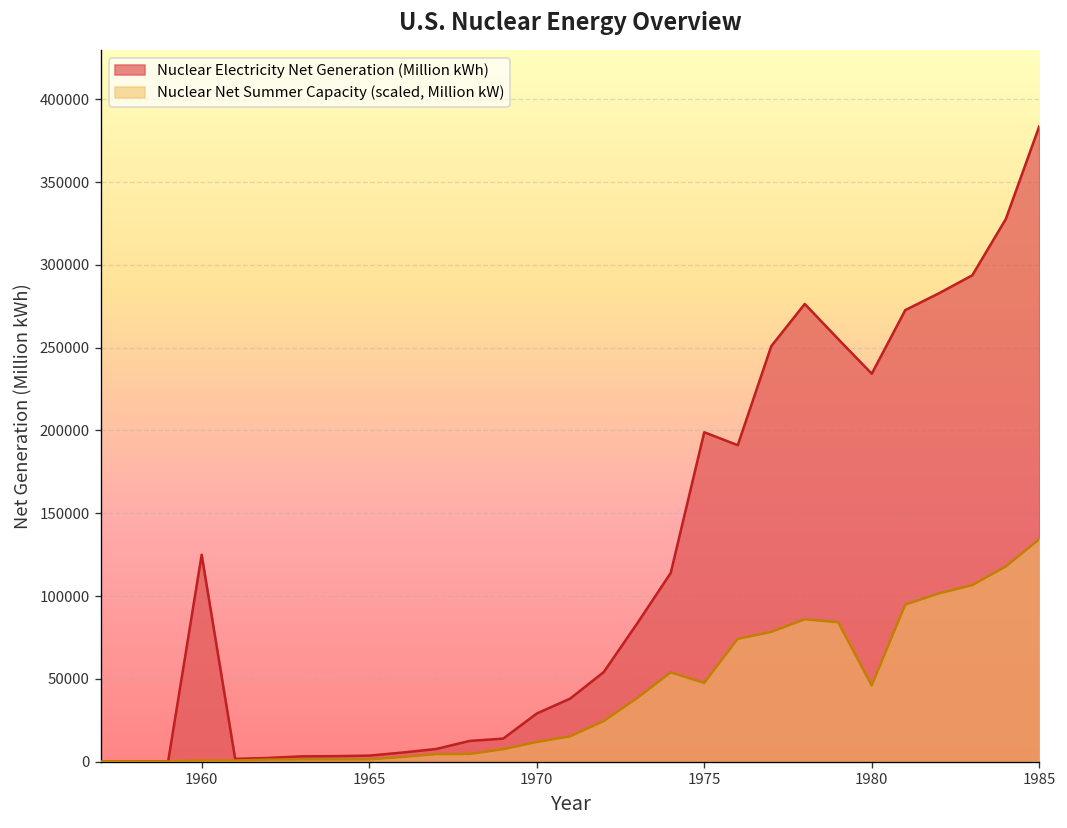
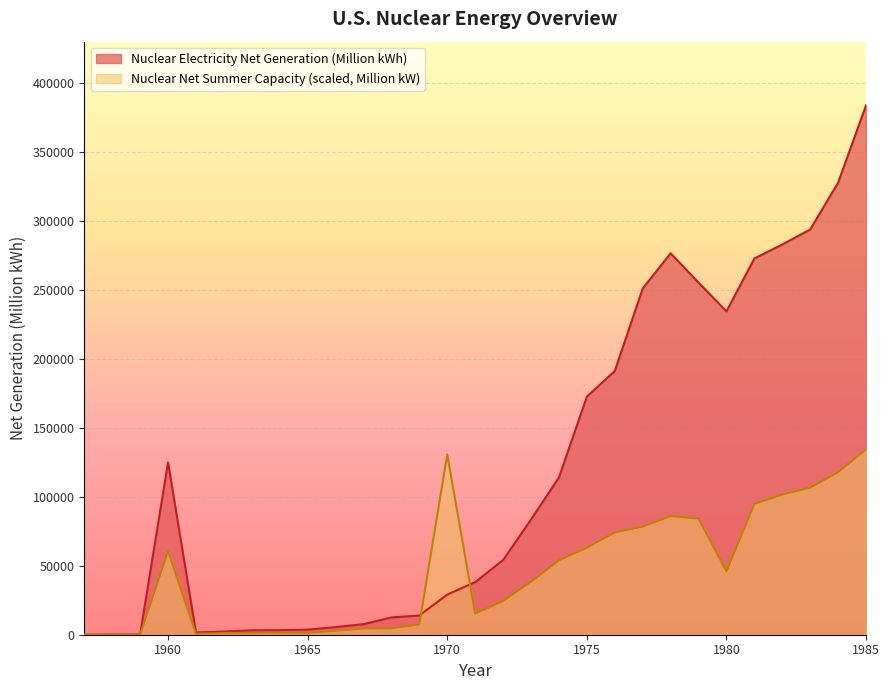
Nuclear Net Summer Capacity (scaled, Million kW), 1960: 1000 -> 61000
Nuclear Net Summer Capacity (scaled, Million kW), 1970: 12000 -> 131000
Nuclear Electricity Net Generation (Million kWh), 1975: 199000 -> 173000
Nuclear Net Summer Capacity (scaled, Million kW), 1975: 48000 -> 63000
